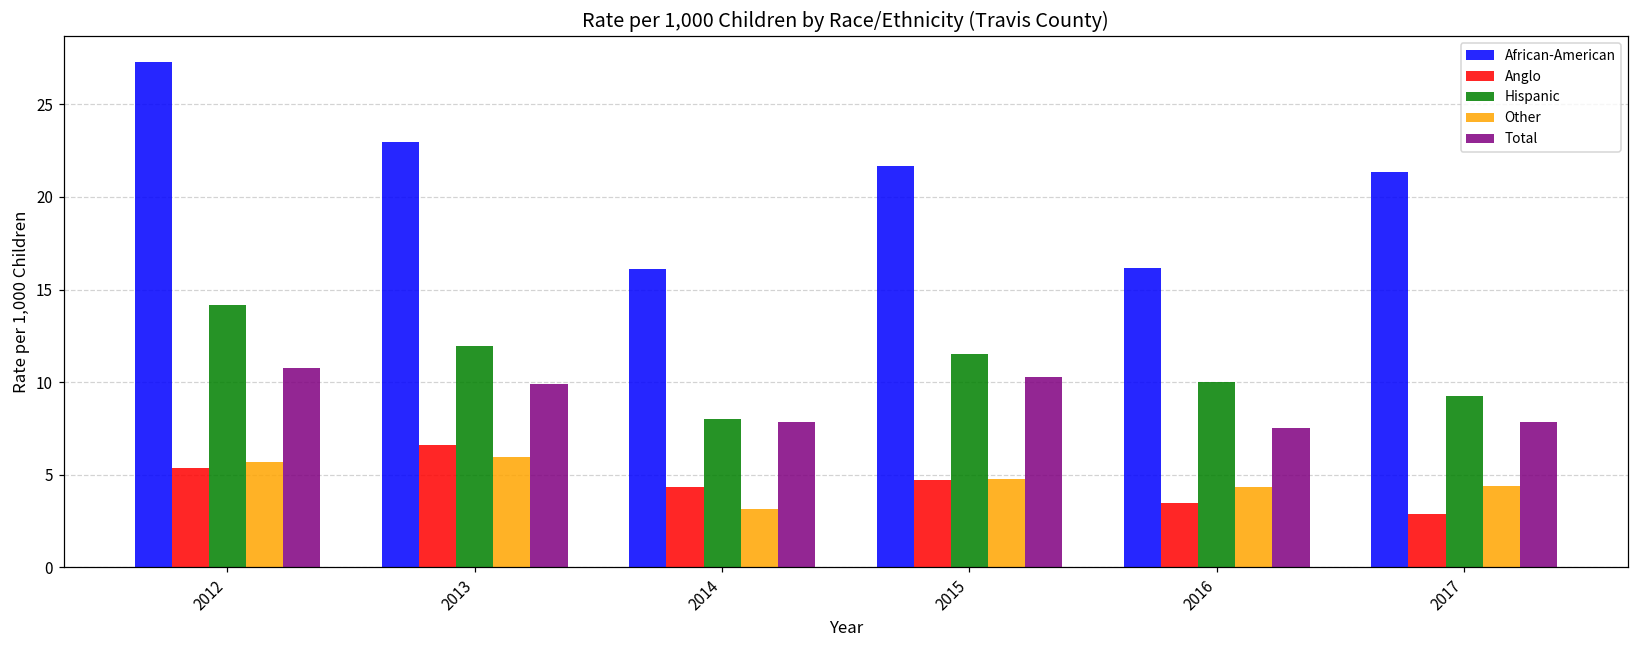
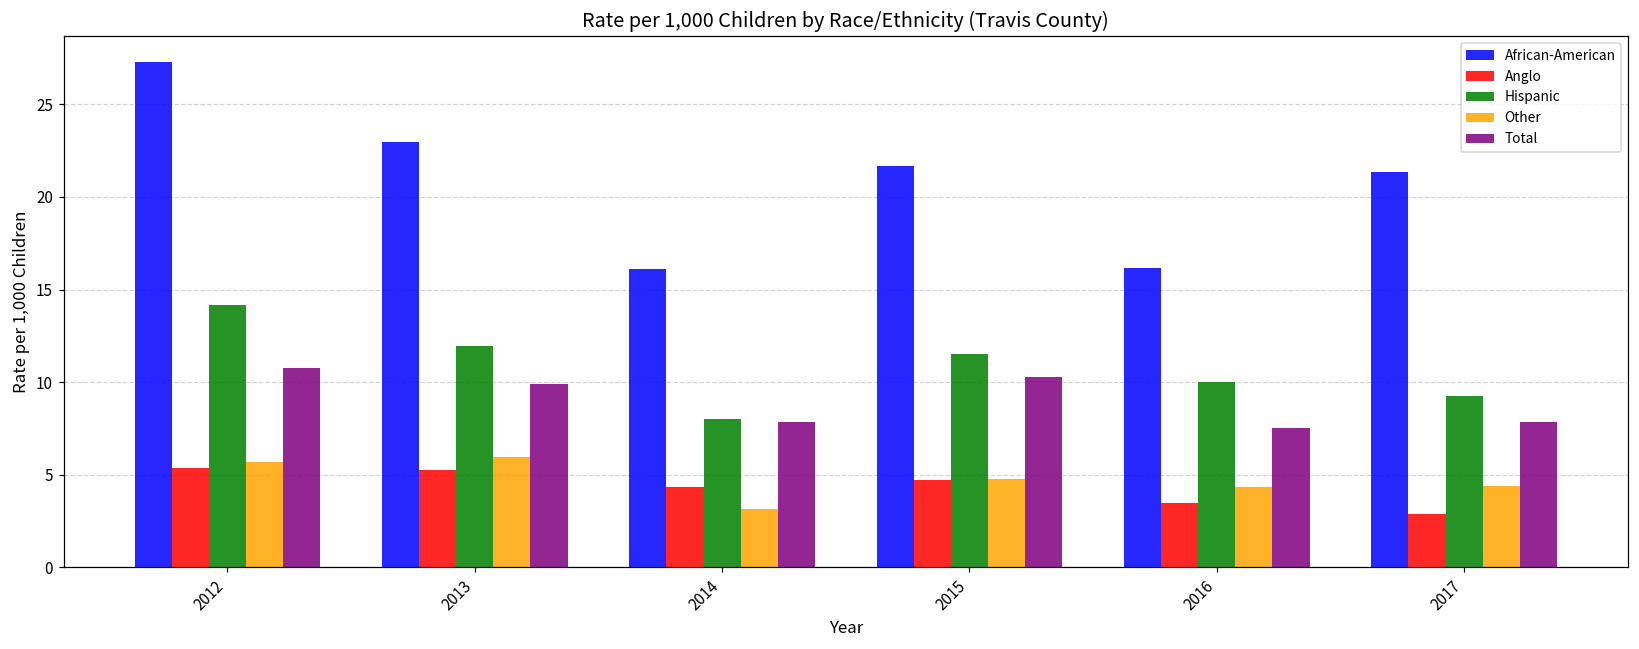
Anglo, 2013: 6.6 -> 5.3
